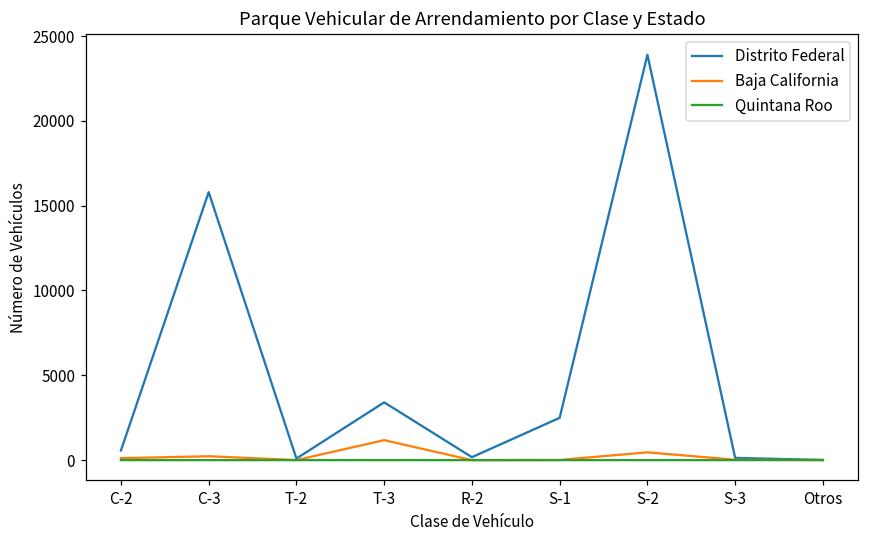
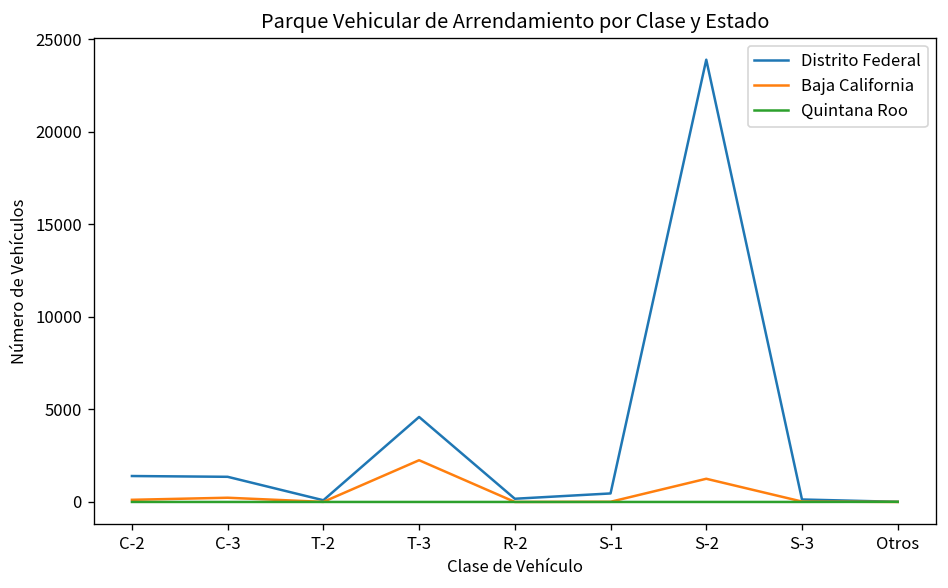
Distrito Federal, C-2: 600 -> 1400
Distrito Federal, C-3: 15800 -> 1400
Distrito Federal, T-3: 3400 -> 4600
Baja California, T-3: 1200 -> 2300
Distrito Federal, S-1: 2500 -> 500
Baja California, S-2: 500 -> 1300
